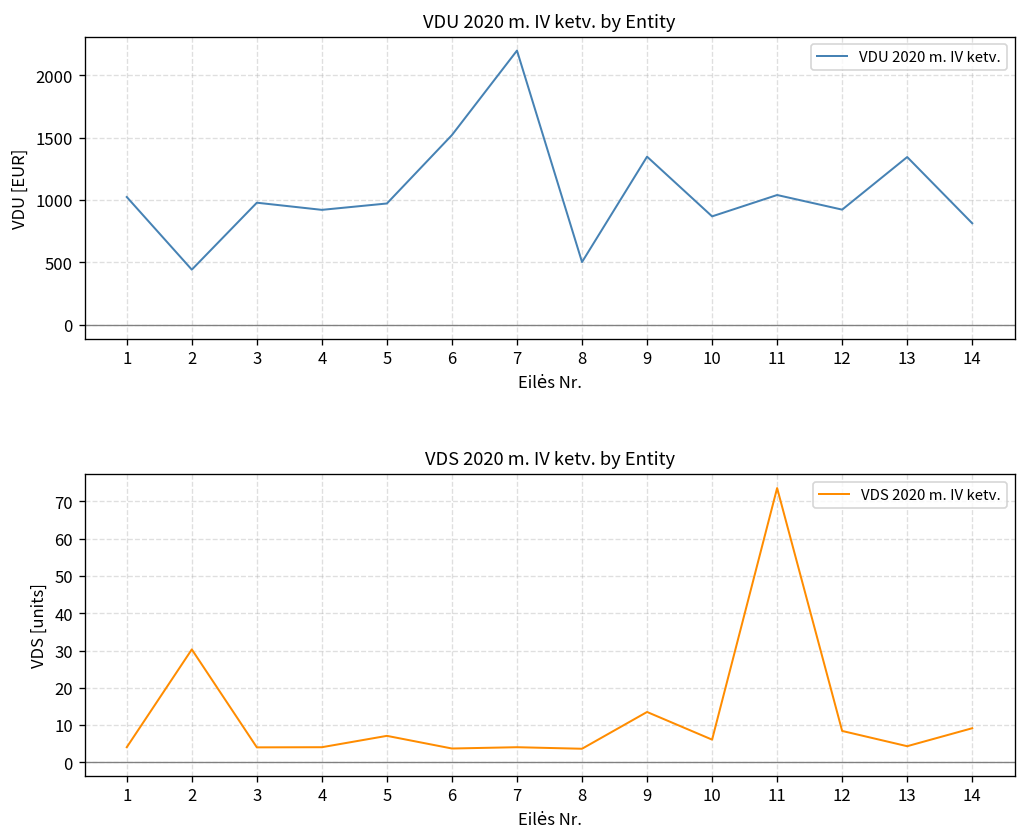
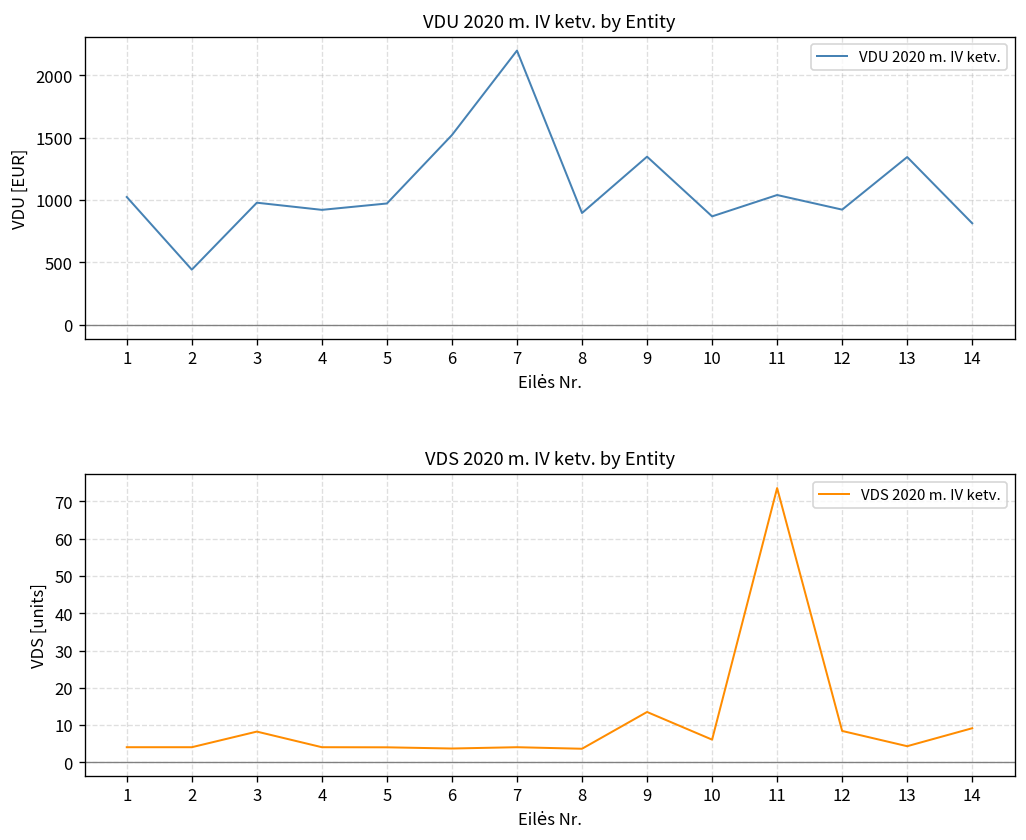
VDU 2020 m. IV ketv. by Entity, 8: 500 -> 900
VDS 2020 m. IV ketv. by Entity, 2: 30 -> 4
VDS 2020 m. IV ketv. by Entity, 3: 4 -> 8
VDS 2020 m. IV ketv. by Entity, 5: 7 -> 4
